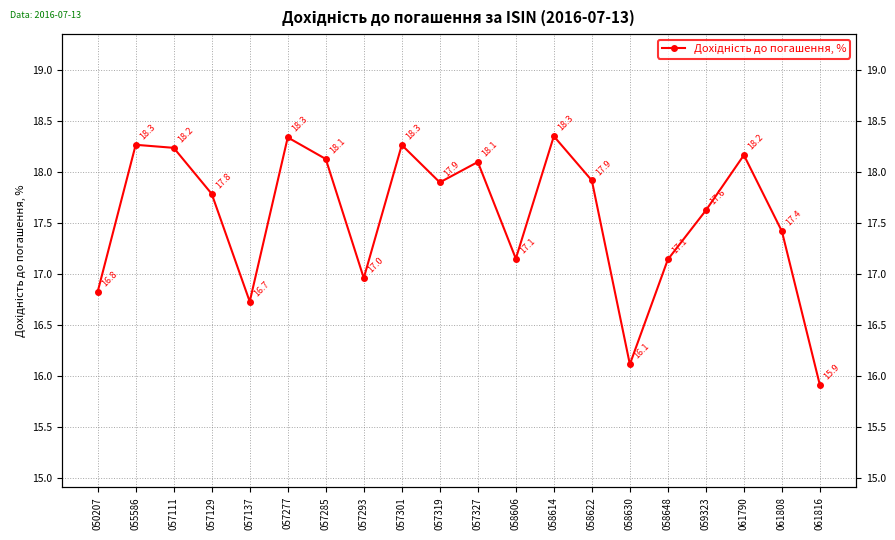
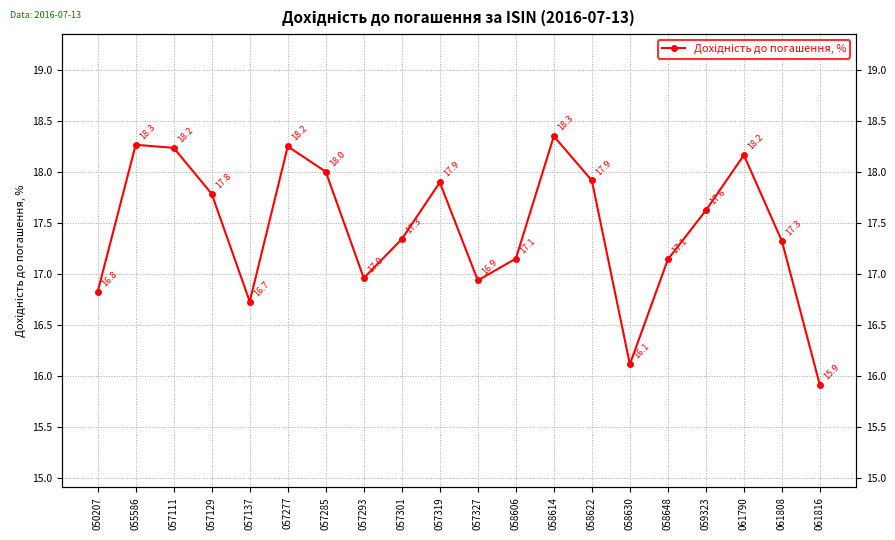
057277: 18.3 -> 18.2
057285: 18.1 -> 18.0
057301: 18.3 -> 17.3
057327: 18.1 -> 16.9
061808: 17.4 -> 17.3
